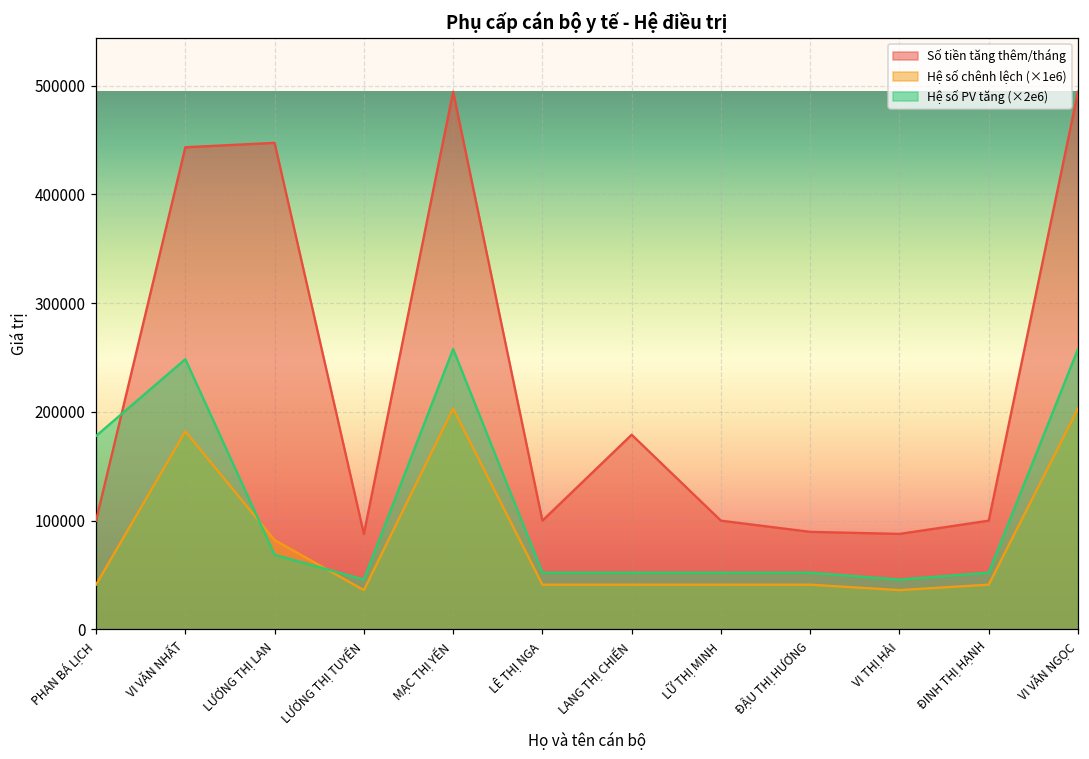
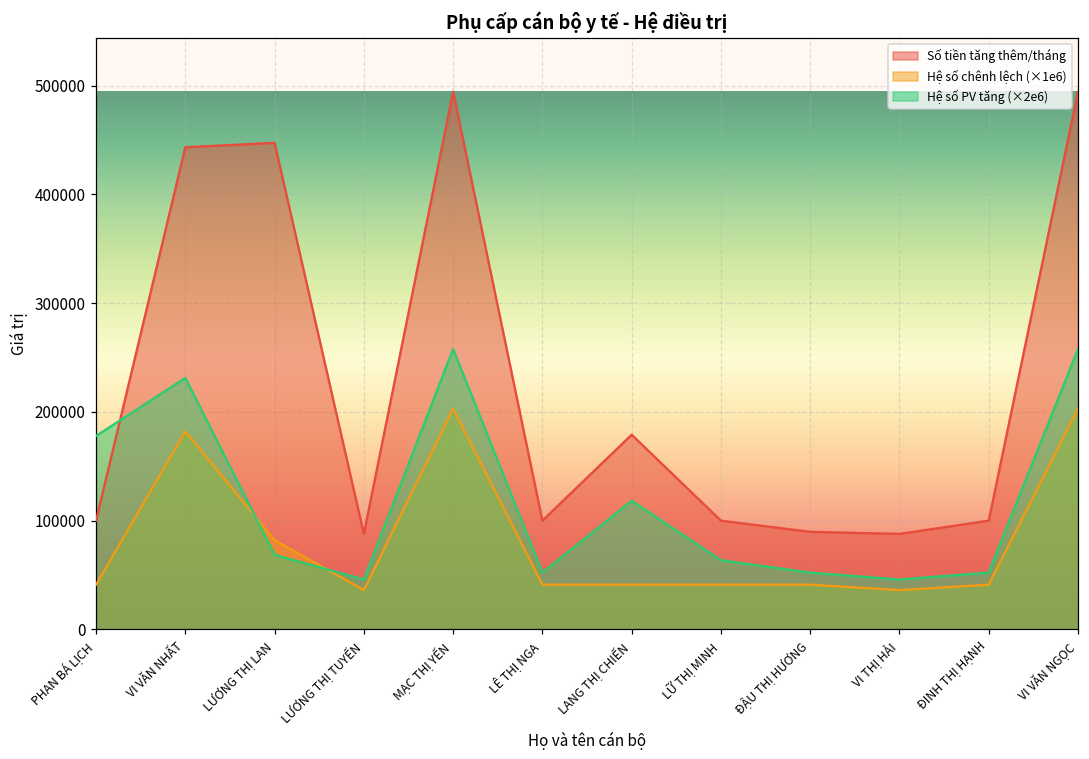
Hệ số PV tăng (×2e6), VI VĂN NHẤT: 250000 -> 230000
Hệ số PV tăng (×2e6), LANG THỊ CHIẾN: 50000 -> 120000
Hệ số PV tăng (×2e6), LỮ THỊ MINH: 50000 -> 60000
